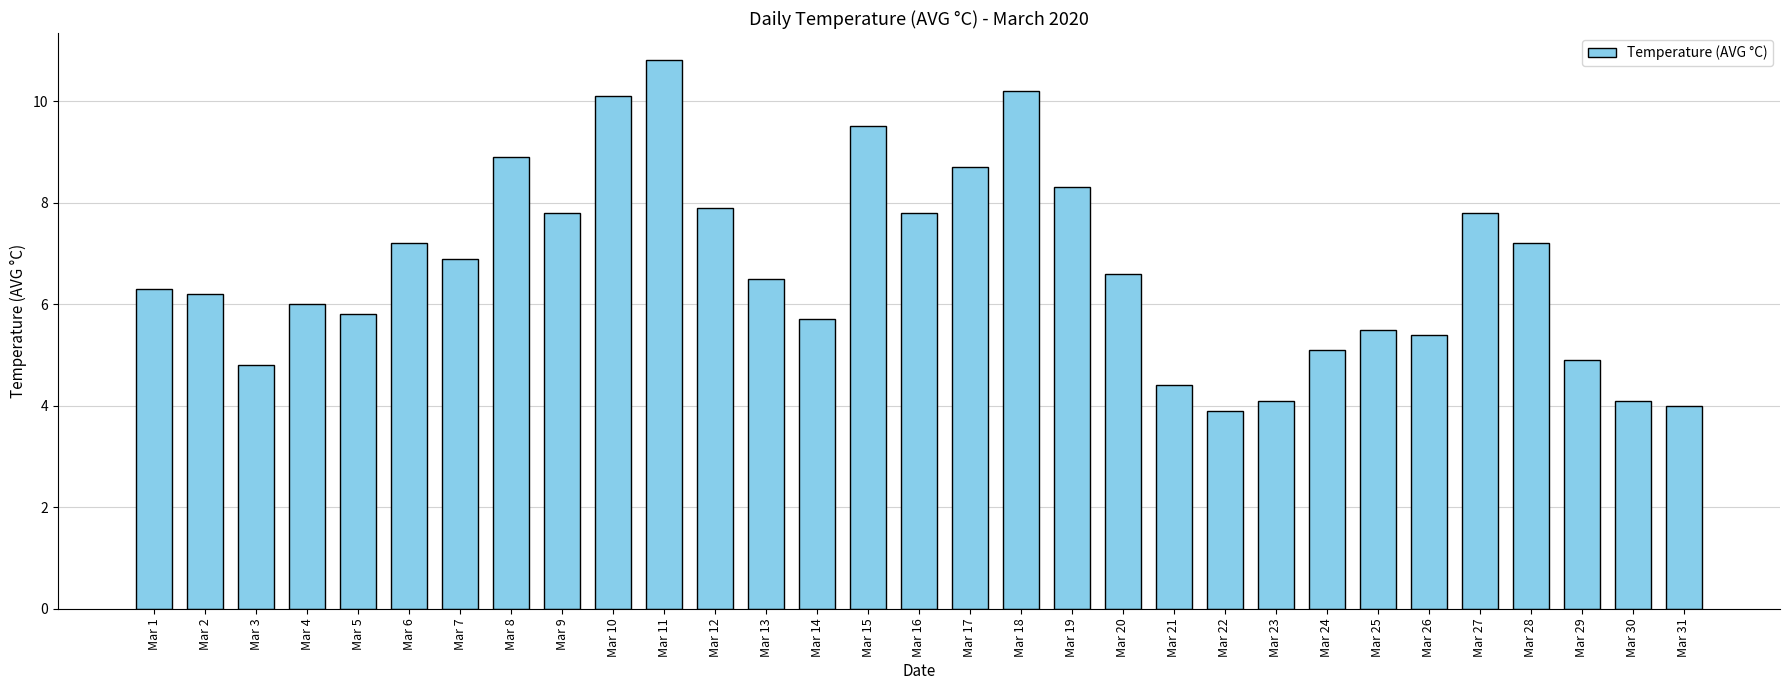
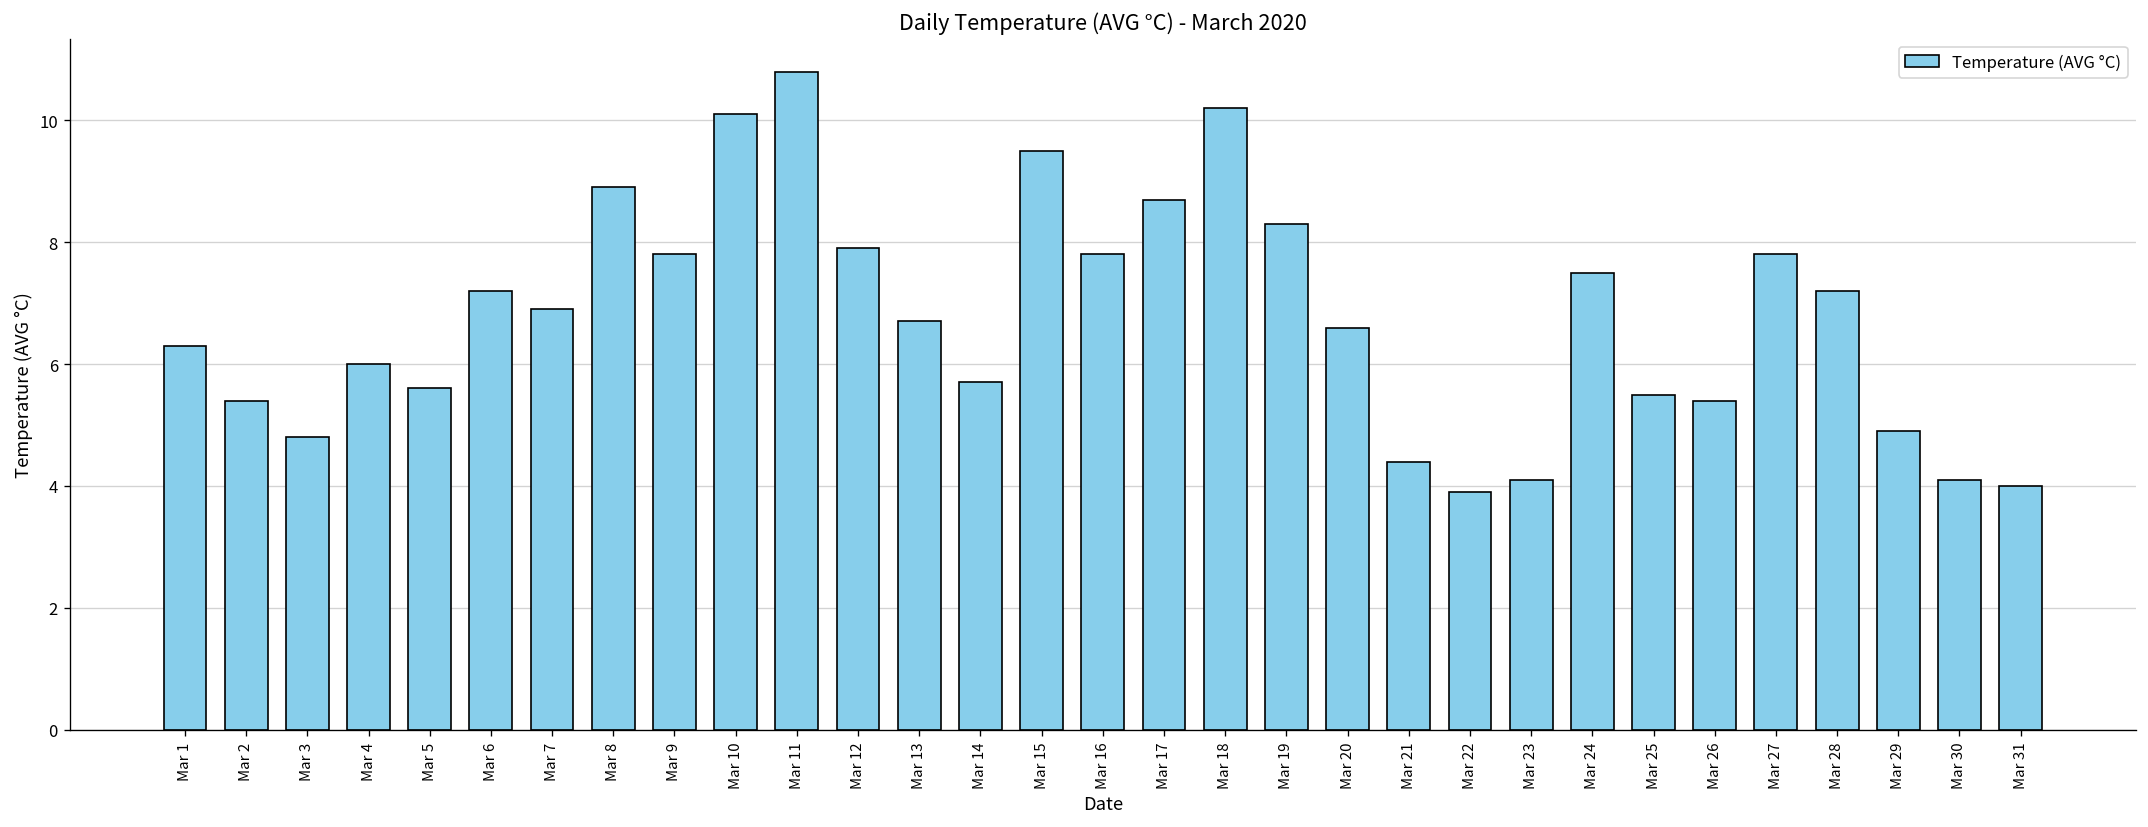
Mar 2: 6.2 -> 5.4
Mar 5: 5.8 -> 5.6
Mar 13: 6.5 -> 6.7
Mar 24: 5.1 -> 7.5
